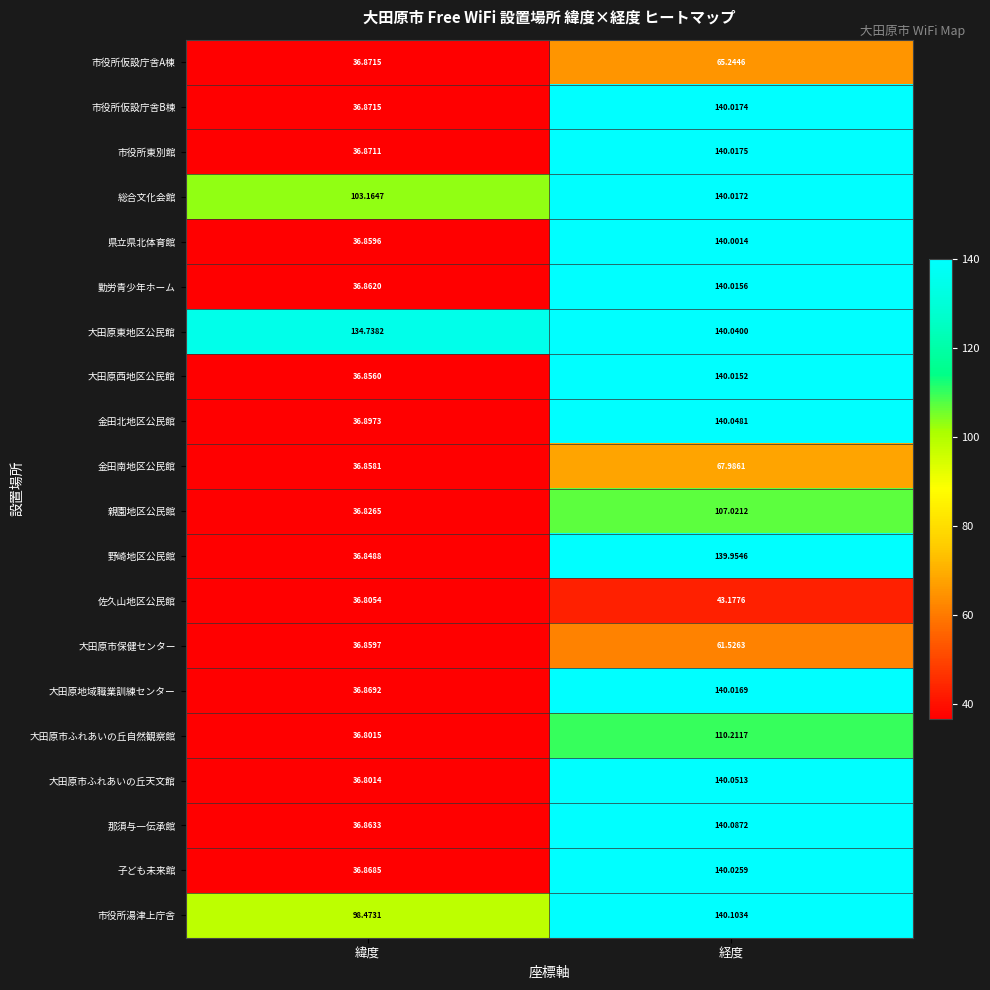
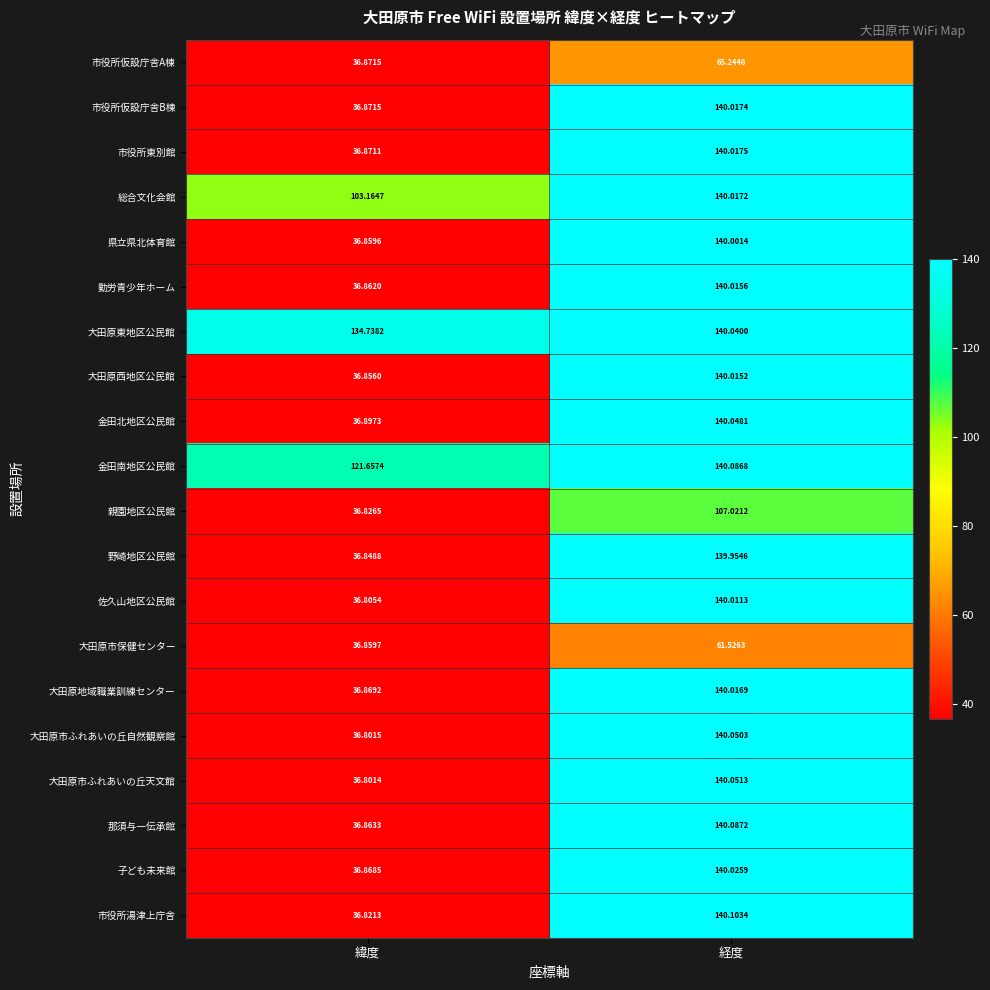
金田南地区公民館, 緯度: 36.8581 -> 121.6574
金田南地区公民館, 経度: 67.9861 -> 140.0868
佐久山地区公民館, 経度: 43.1776 -> 140.0113
大田原市ふれあいの丘自然観察館, 経度: 110.2117 -> 140.0503
市役所湯津上庁舎, 緯度: 98.4731 -> 36.8213
